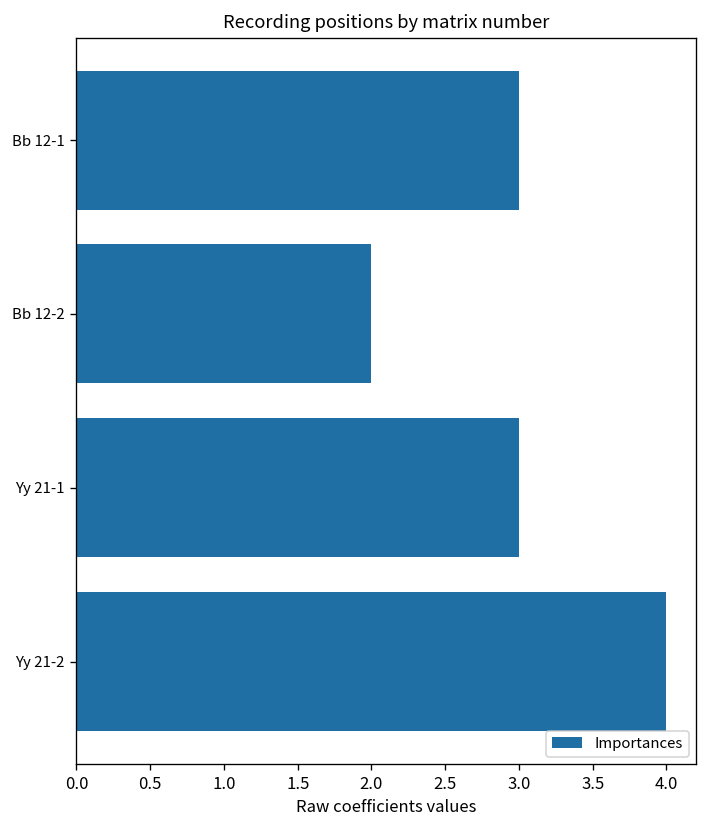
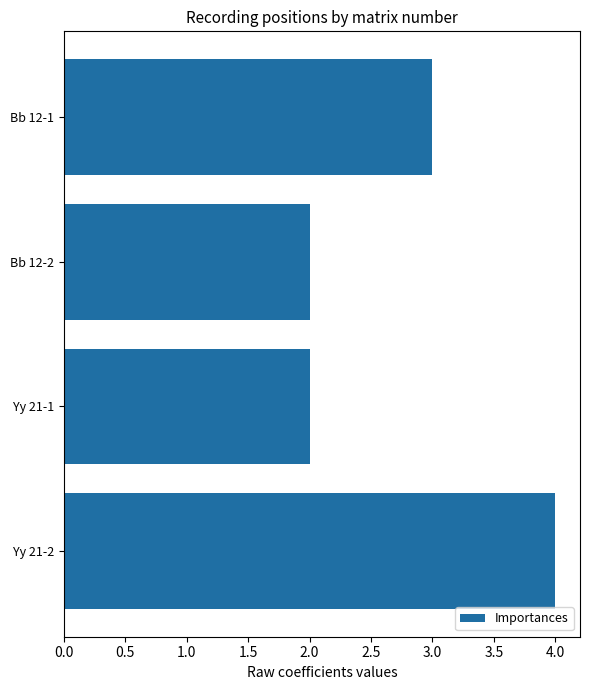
Yy 21-1: 3 -> 2
